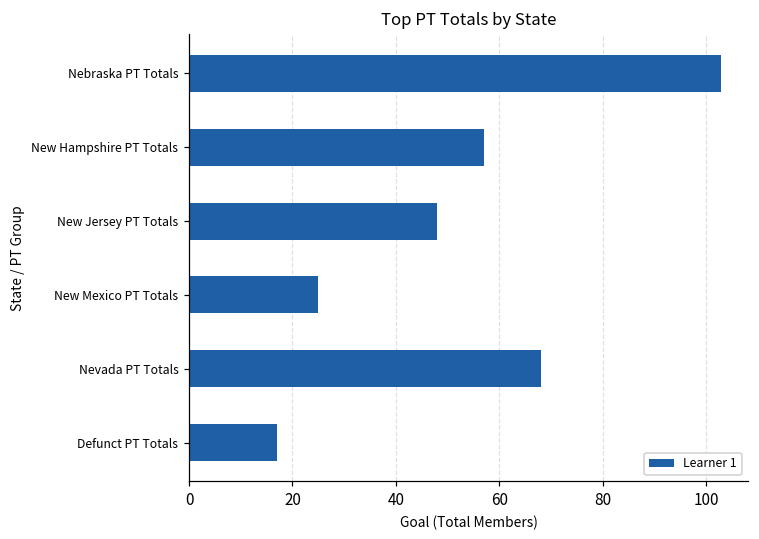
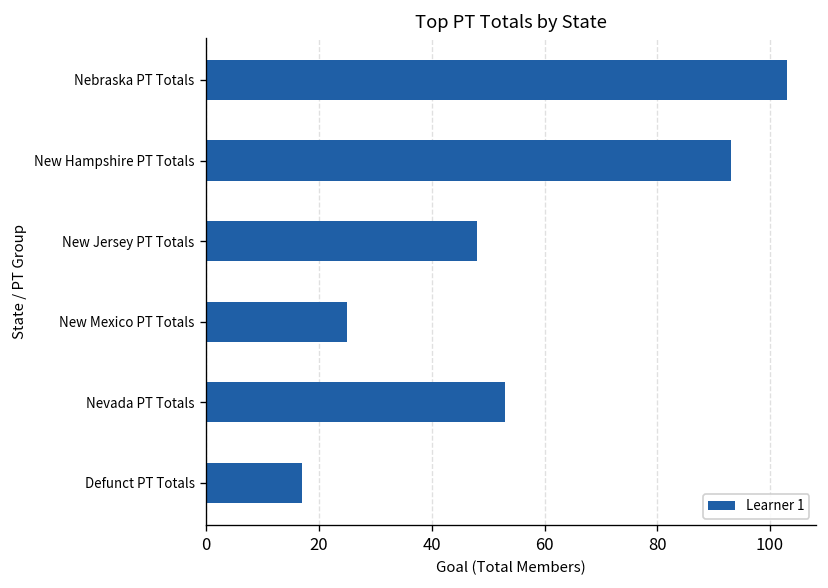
New Hampshire PT Totals: 57 -> 93
Nevada PT Totals: 68 -> 53
